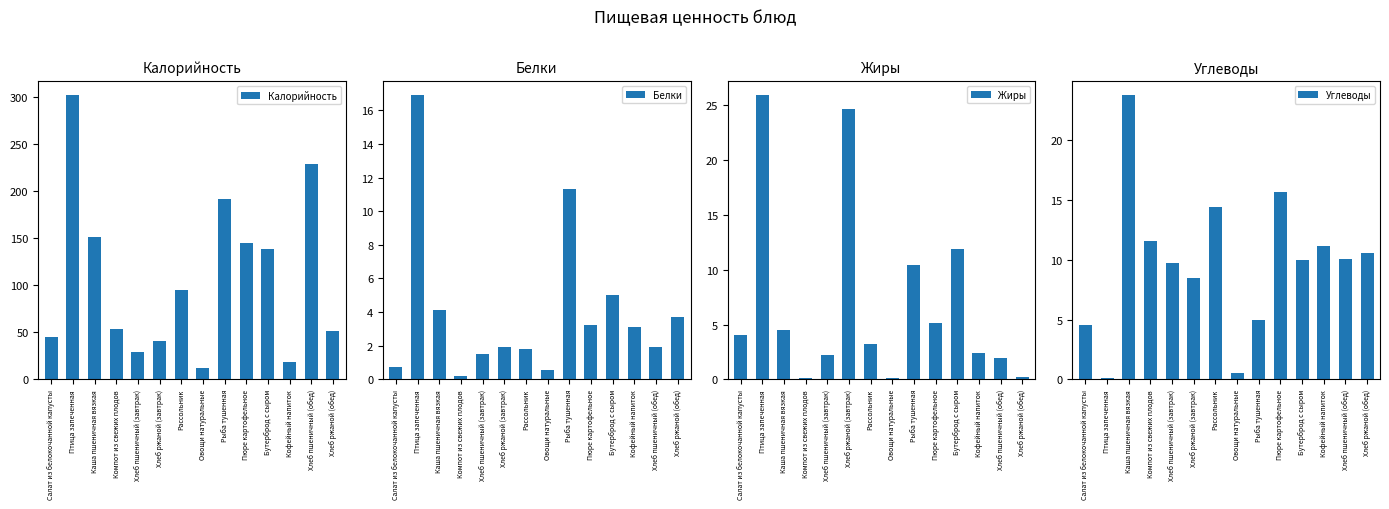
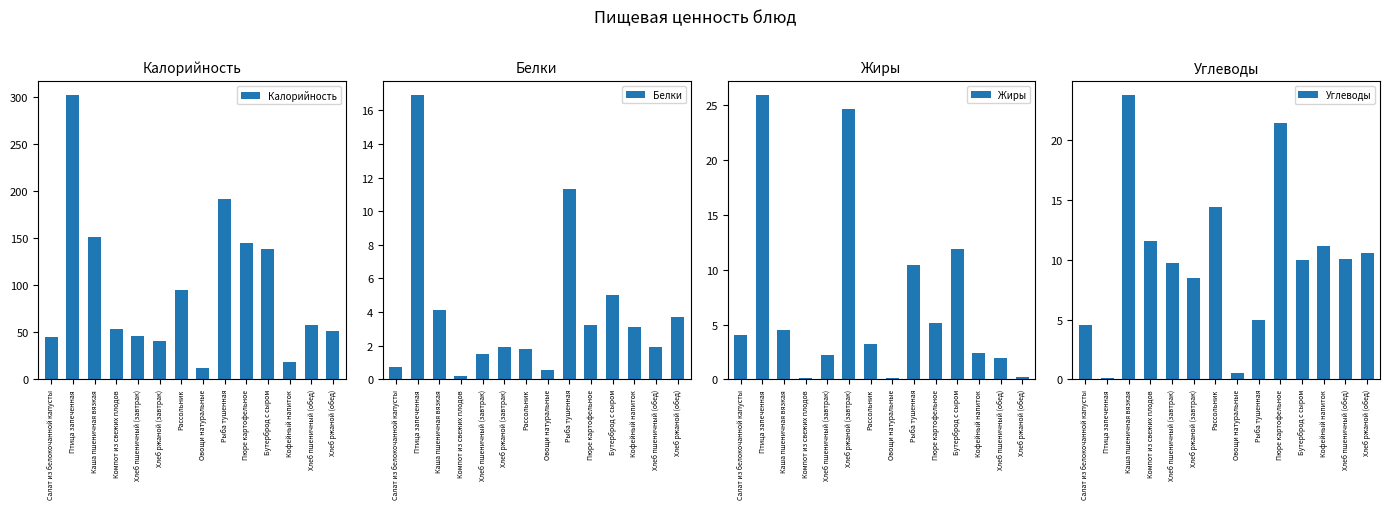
Калорийность, Хлеб пшеничный (завтрак): 30 -> 50
Калорийность, Хлеб пшеничный (обед): 230 -> 60
Углеводы, Пюре картофельное: 15.7 -> 21.5
